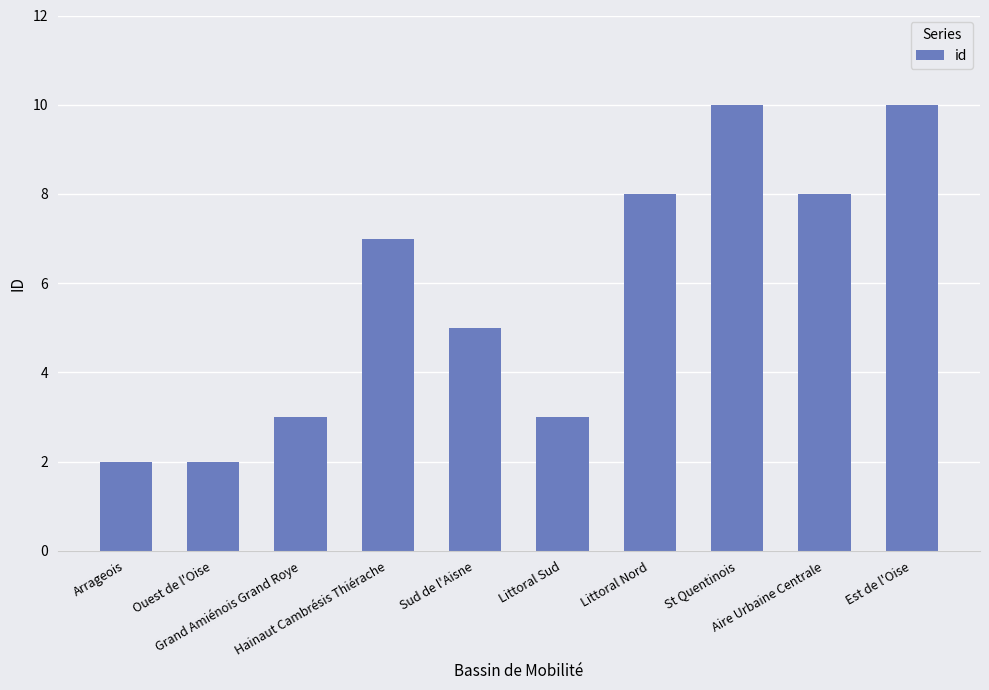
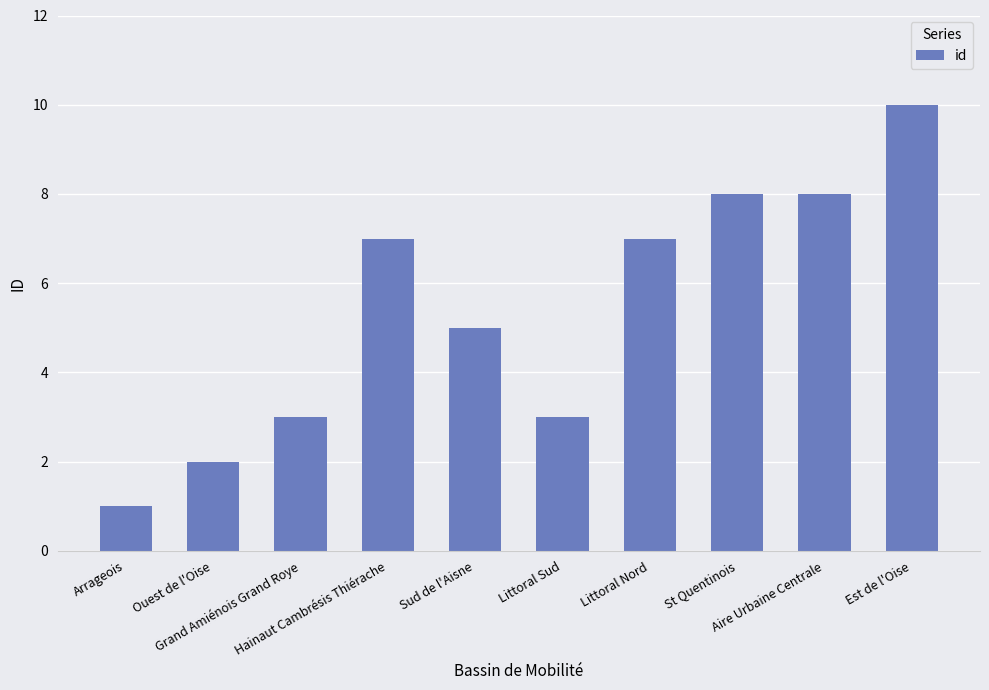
Arrageois: 2 -> 1
Littoral Nord: 8 -> 7
St Quentinois: 10 -> 8
